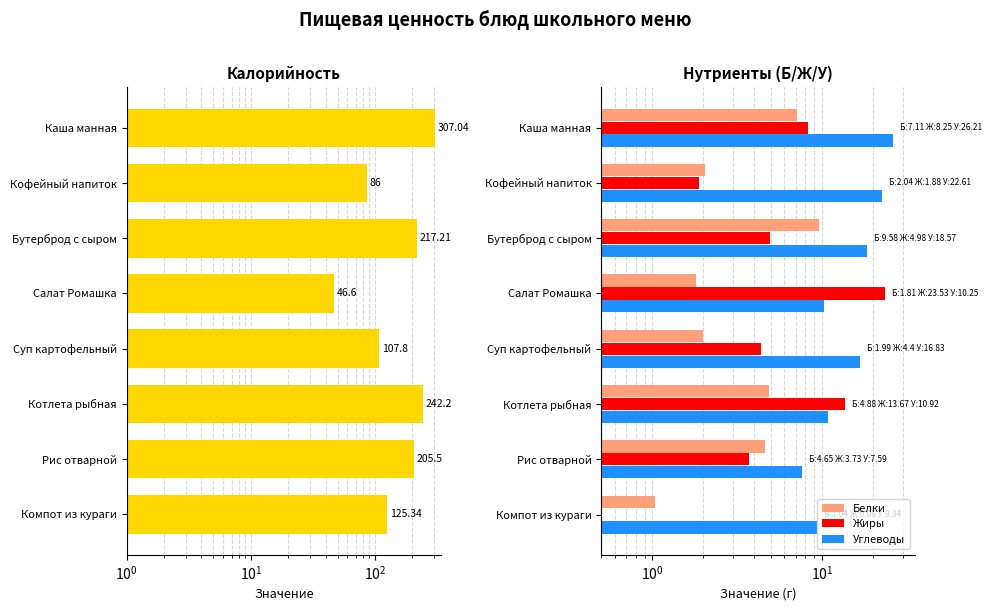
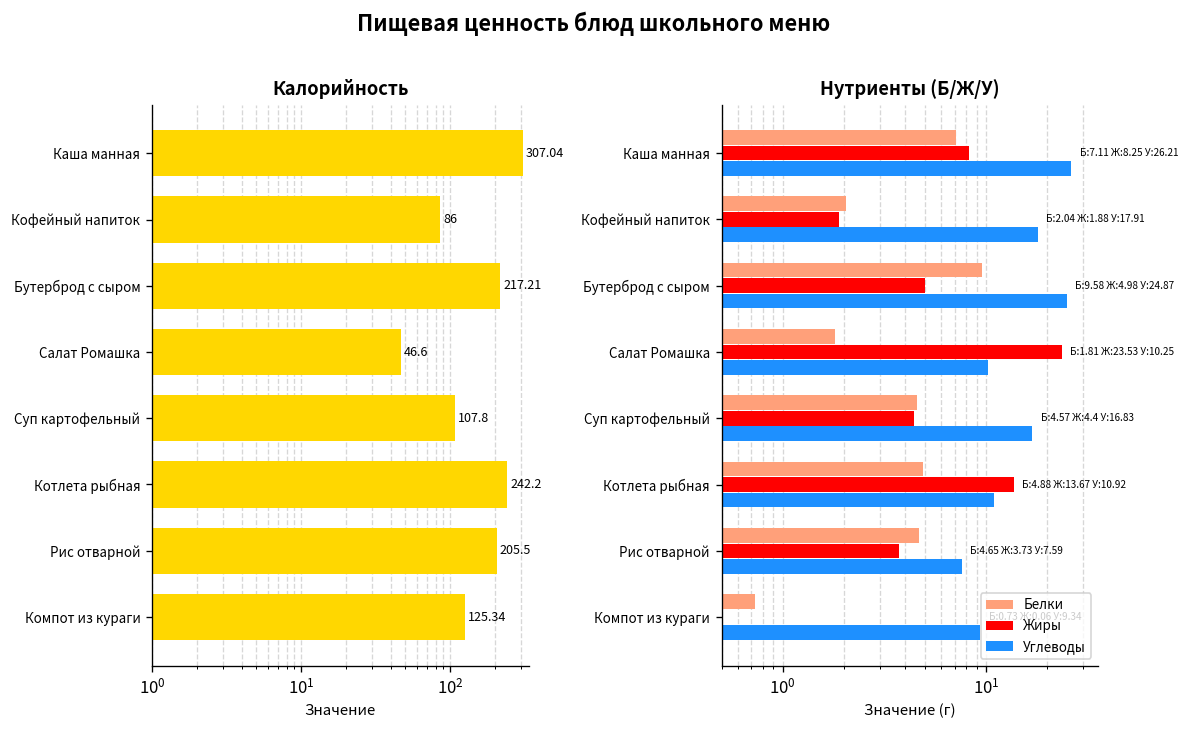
Нутриенты (Б/Ж/У), Углеводы, Кофейный напиток: 22.61 -> 17.91
Нутриенты (Б/Ж/У), Углеводы, Бутерброд с сыром: 18.57 -> 24.87
Нутриенты (Б/Ж/У), Белки, Суп картофельный: 1.99 -> 4.57
Нутриенты (Б/Ж/У), Белки, Компот из кураги: 1.0 -> 0.73
